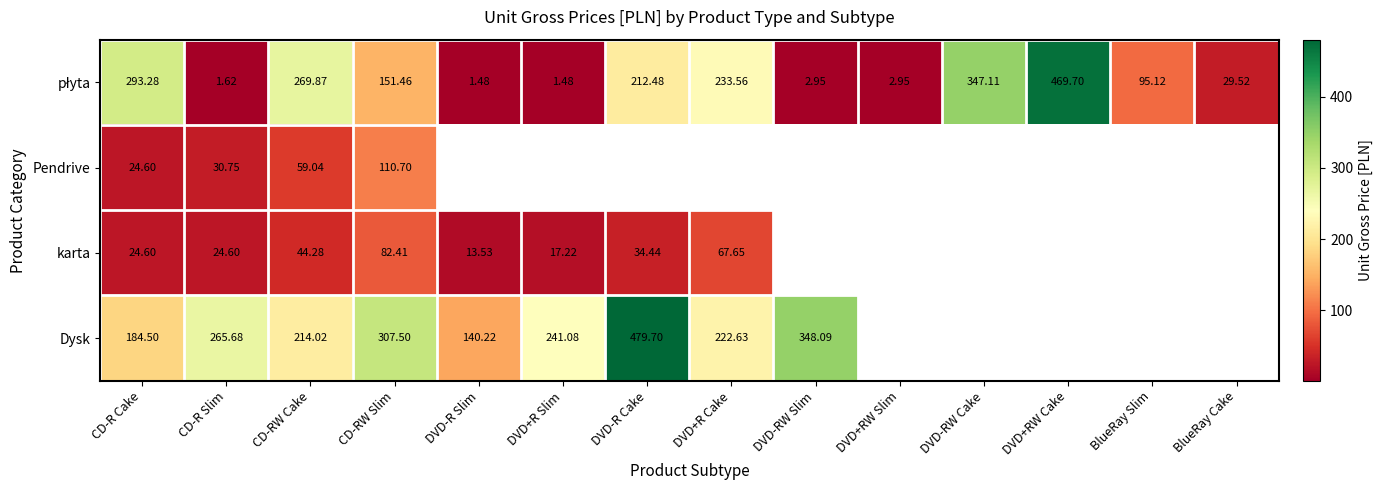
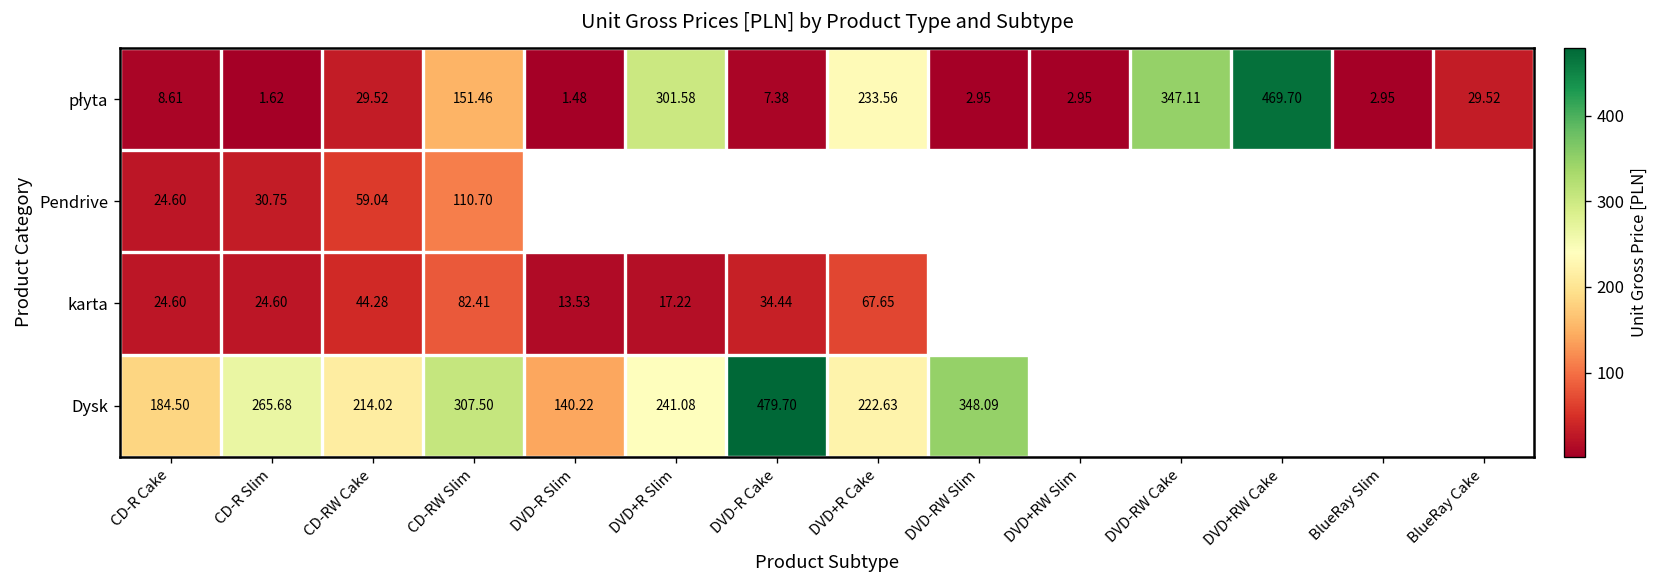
płyta, CD-R Cake: 293.28 -> 8.61
płyta, CD-RW Cake: 269.87 -> 29.52
płyta, DVD+R Slim: 1.48 -> 301.58
płyta, DVD-R Cake: 212.48 -> 7.38
płyta, BlueRay Slim: 95.12 -> 2.95
